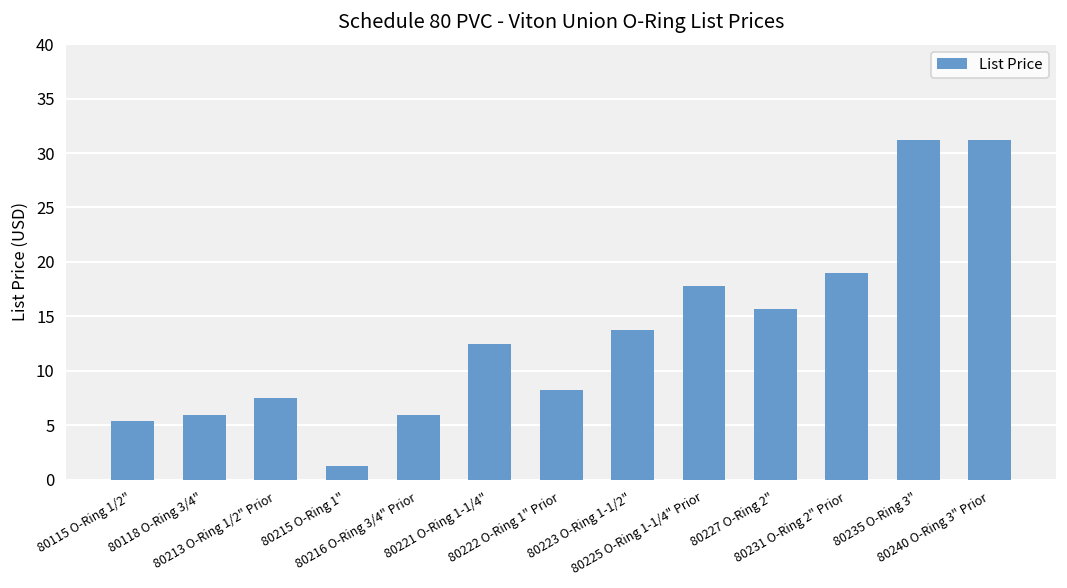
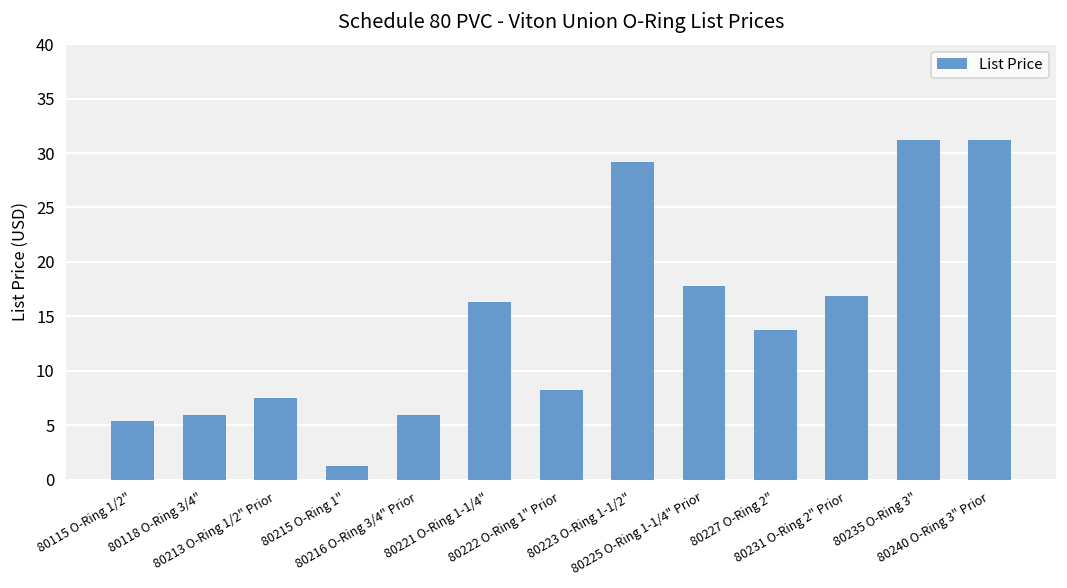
80221 O-Ring 1-1/4": 12 -> 16
80223 O-Ring 1-1/2": 14 -> 29
80227 O-Ring 2": 16 -> 14
80231 O-Ring 2" Prior: 19 -> 17
